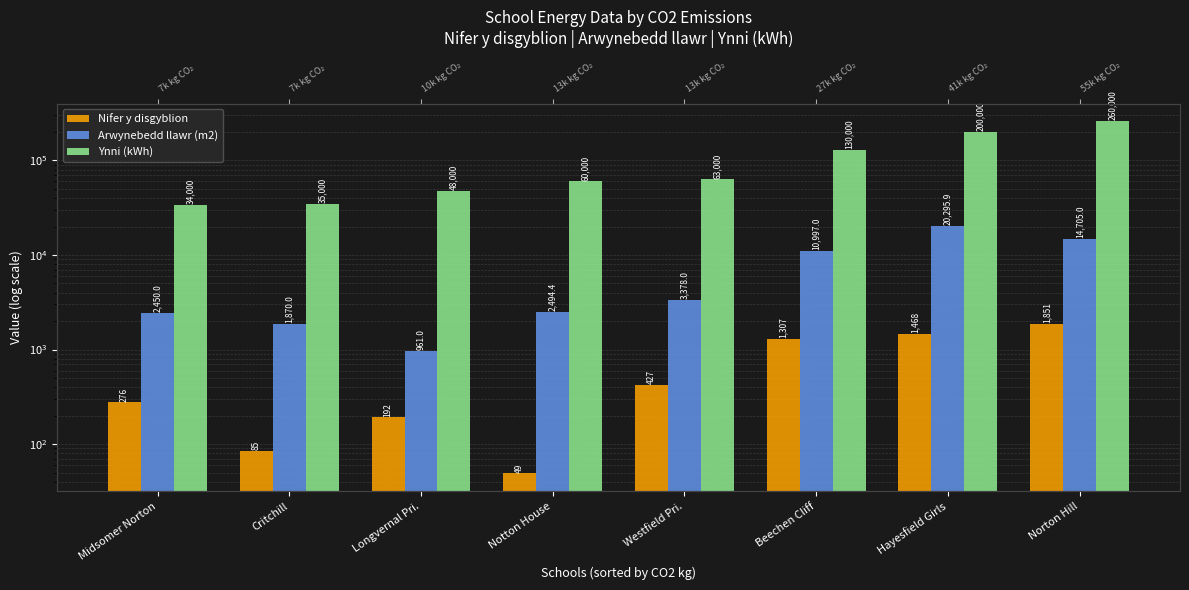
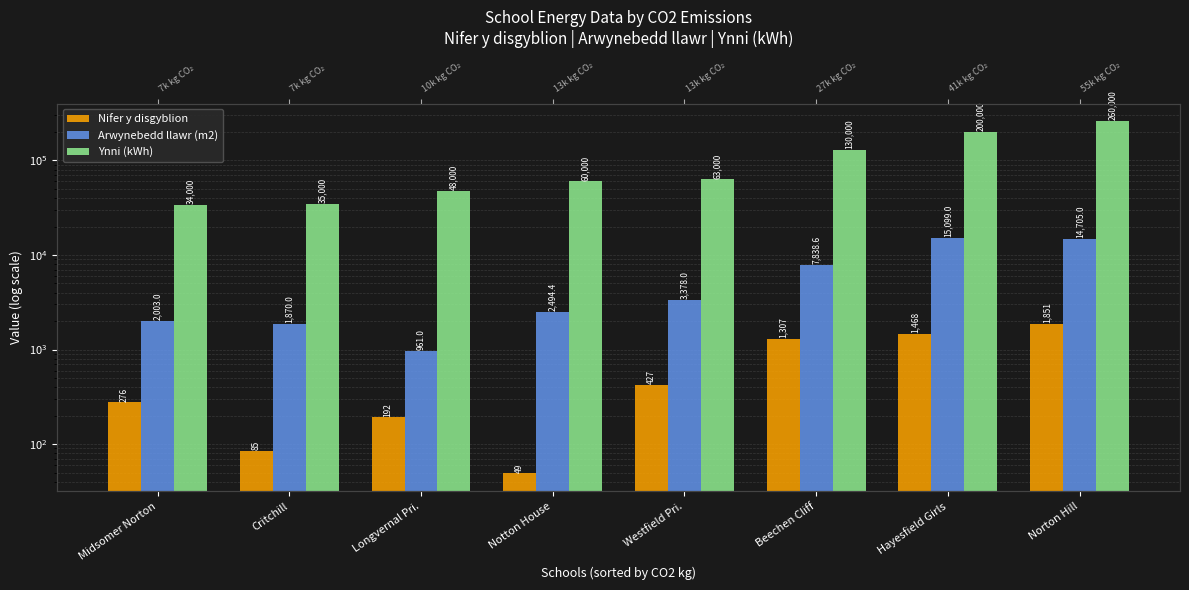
Arwynebedd llawr (m2), Midsomer Norton: 2,450.0 -> 2,003.0
Arwynebedd llawr (m2), Beechen Cliff: 10,997.0 -> 7,838.6
Arwynebedd llawr (m2), Hayesfield Girls: 20,295.9 -> 15,099.0
